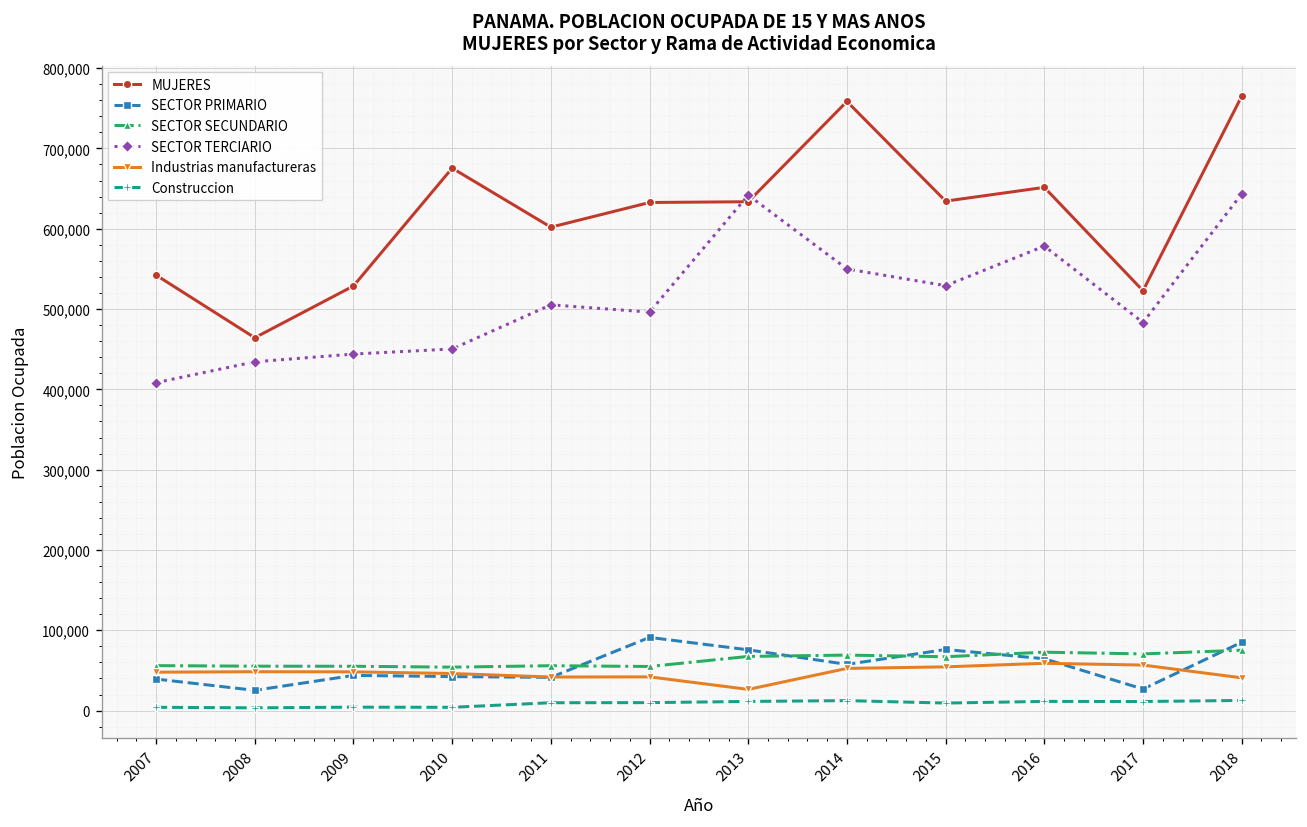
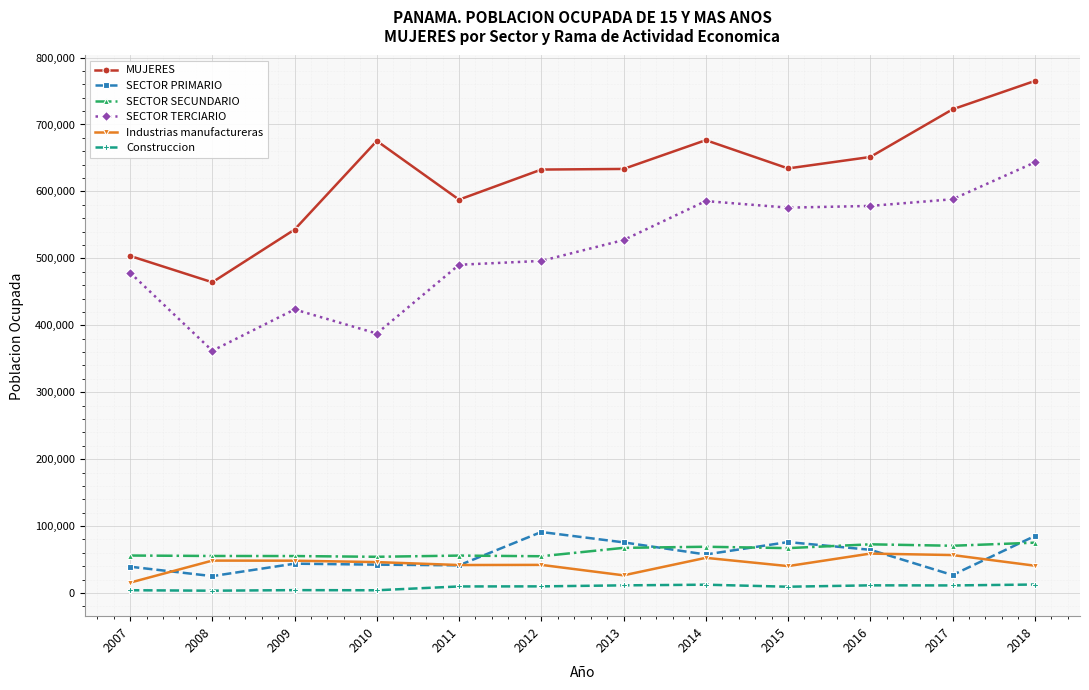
MUJERES, 2007: 540,000 -> 500,000
SECTOR TERCIARIO, 2007: 410,000 -> 480,000
Industrias manufactureras, 2007: 50,000 -> 20,000
SECTOR TERCIARIO, 2008: 430,000 -> 360,000
MUJERES, 2009: 530,000 -> 540,000
SECTOR TERCIARIO, 2009: 440,000 -> 420,000
SECTOR TERCIARIO, 2010: 450,000 -> 390,000
MUJERES, 2011: 600,000 -> 590,000
SECTOR TERCIARIO, 2011: 510,000 -> 490,000
SECTOR TERCIARIO, 2013: 640,000 -> 530,000
MUJERES, 2014: 760,000 -> 680,000
SECTOR TERCIARIO, 2014: 550,000 -> 590,000
SECTOR TERCIARIO, 2015: 530,000 -> 580,000
Industrias manufactureras, 2015: 50,000 -> 40,000
MUJERES, 2017: 520,000 -> 720,000
SECTOR TERCIARIO, 2017: 480,000 -> 590,000
